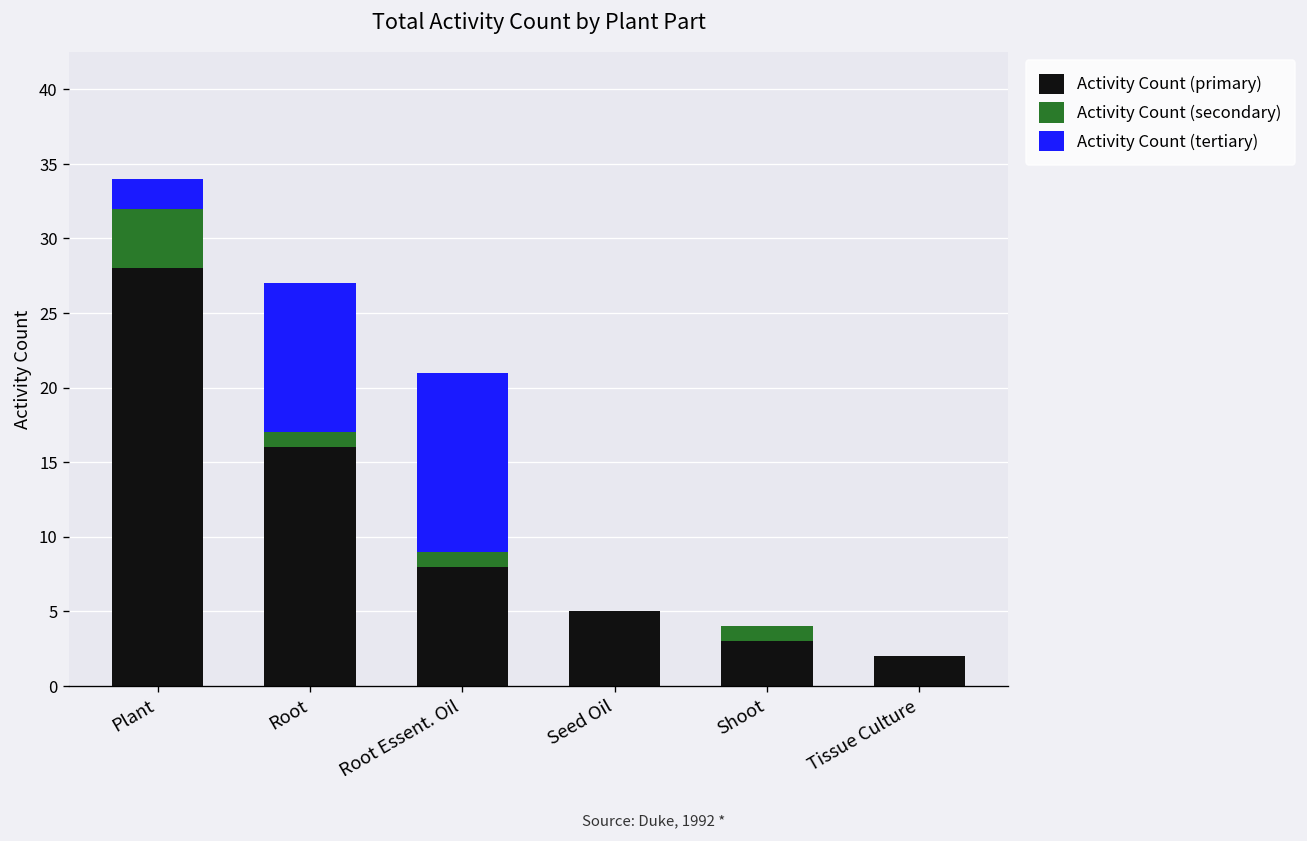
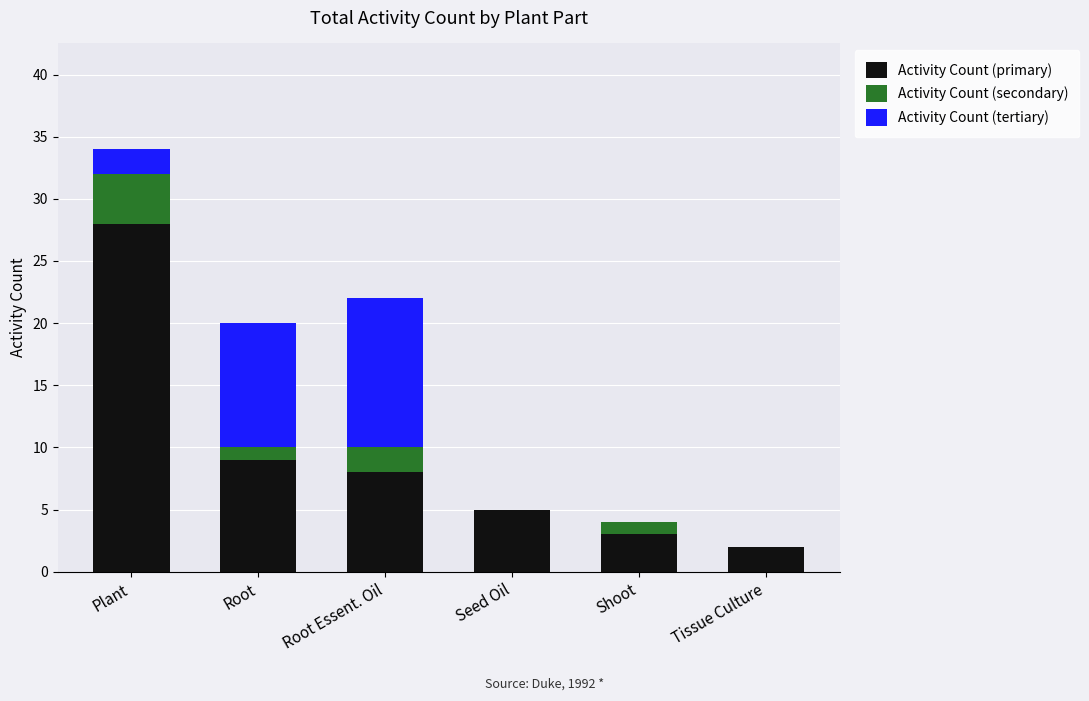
Activity Count (primary), Root: 16 -> 9
Activity Count (secondary), Root Essent. Oil: 1 -> 2
